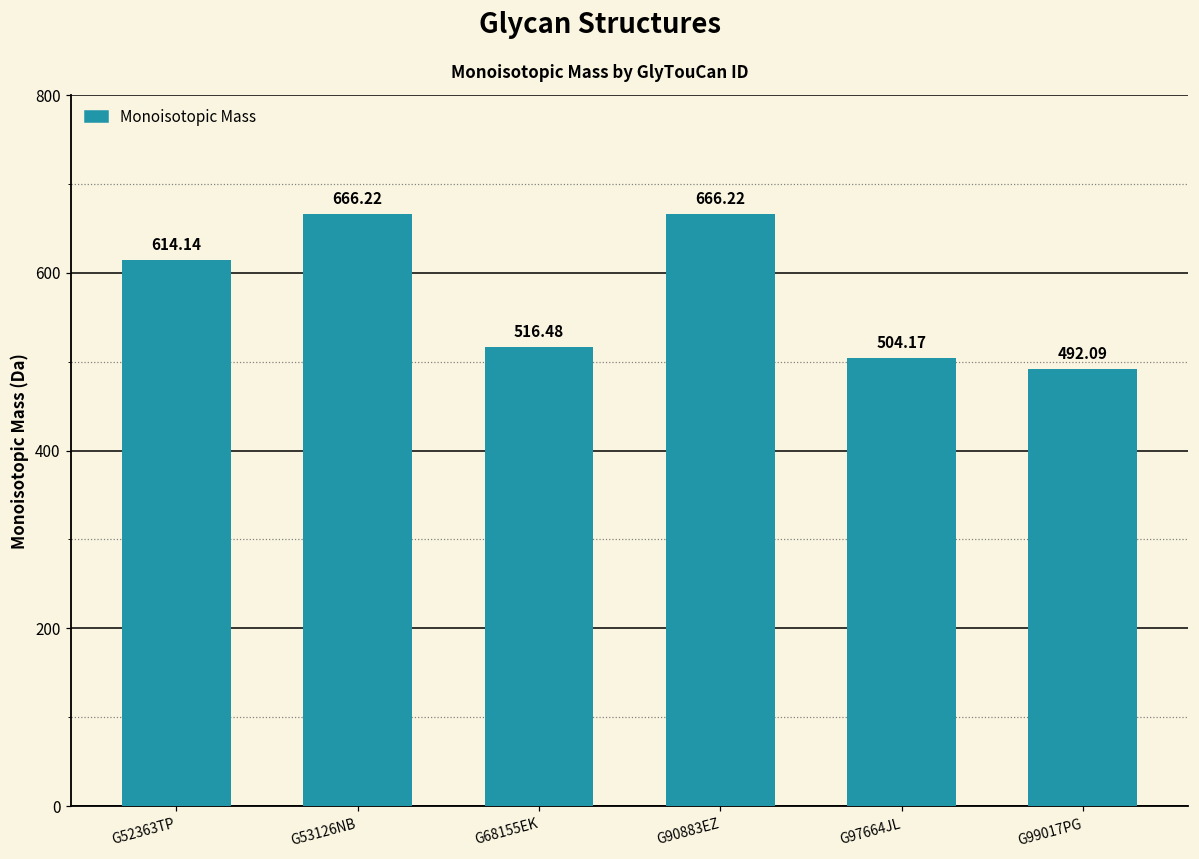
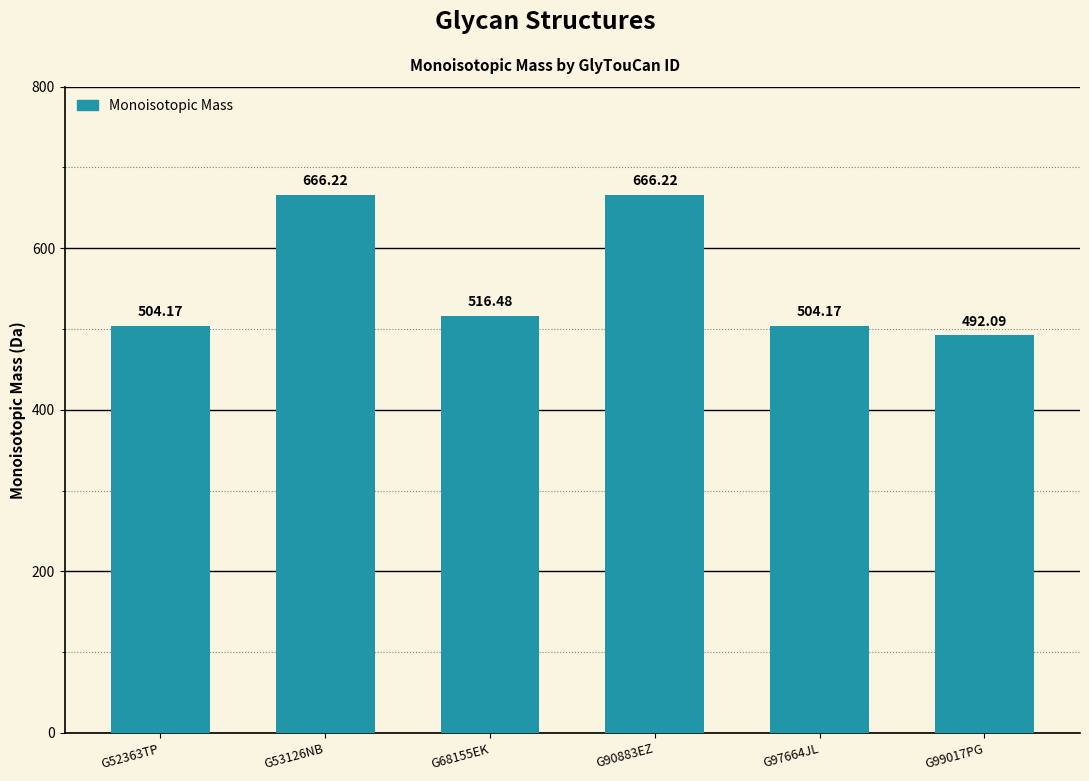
G52363TP: 614.14 -> 504.17
